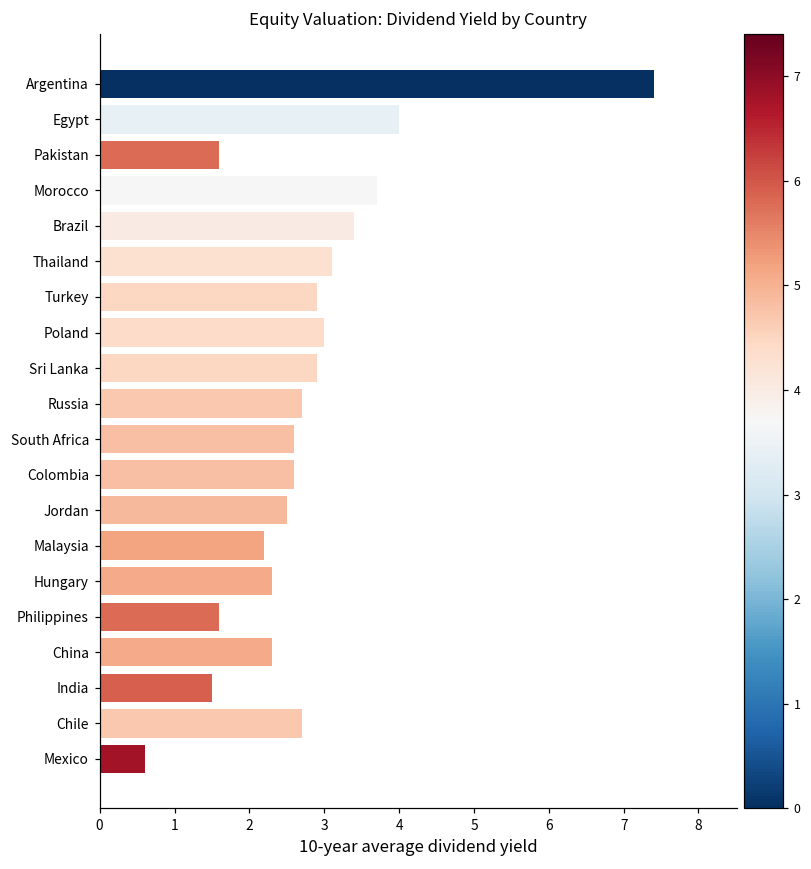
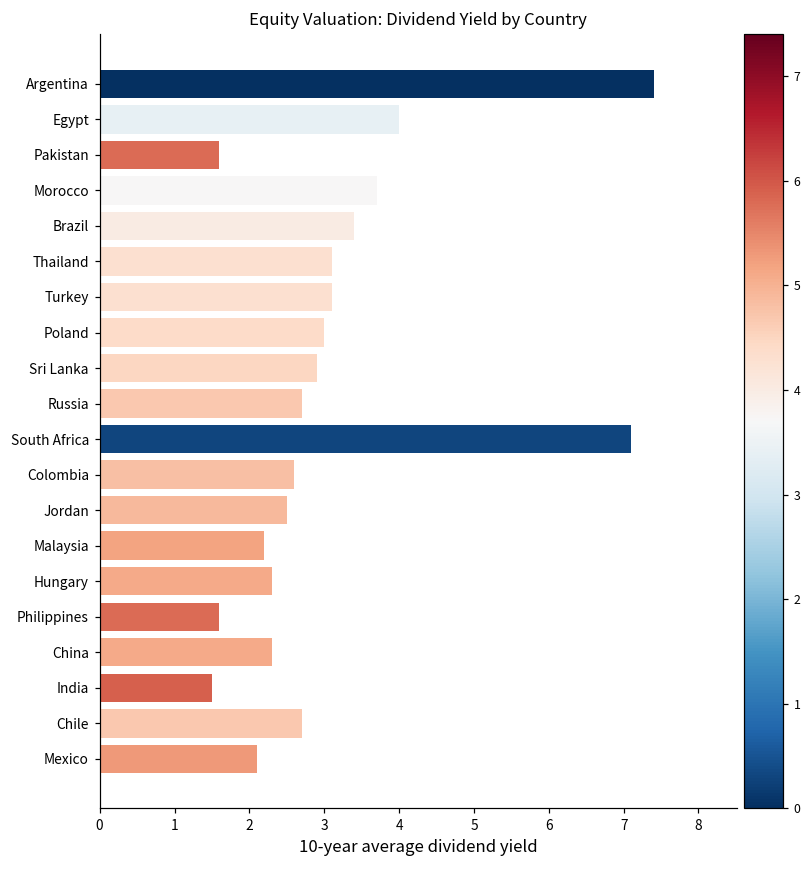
Turkey: 2.9 -> 3.1
South Africa: 2.6 -> 7.1
Mexico: 0.6 -> 2.1
